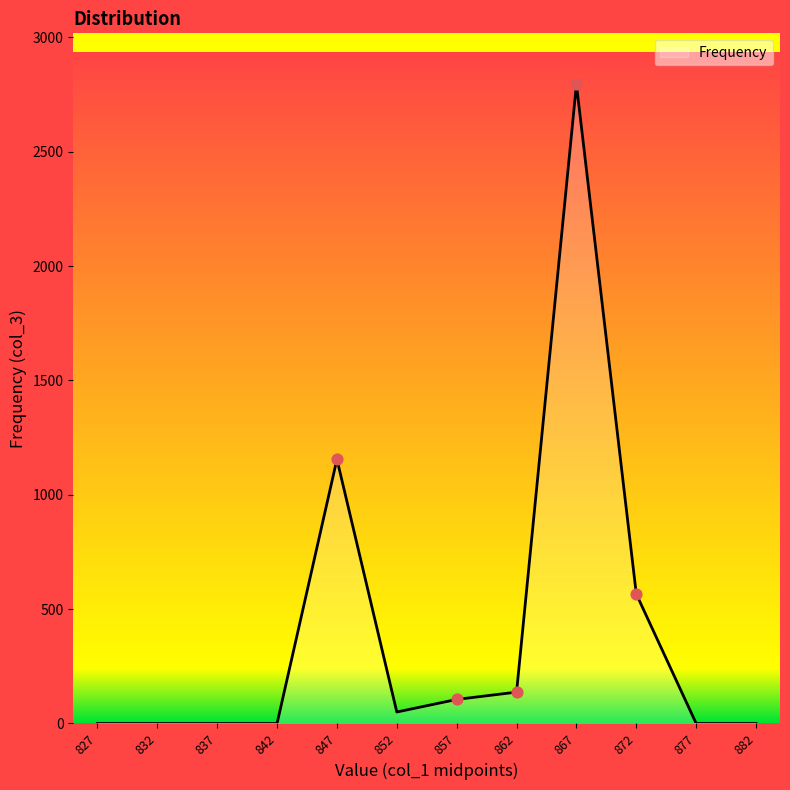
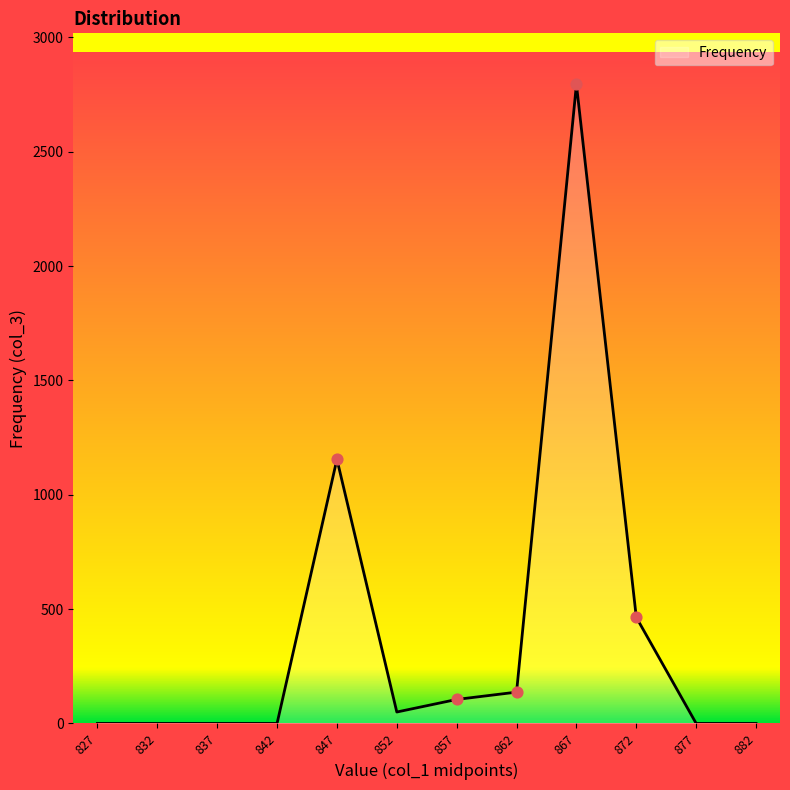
Frequency, 872: 570 -> 460
